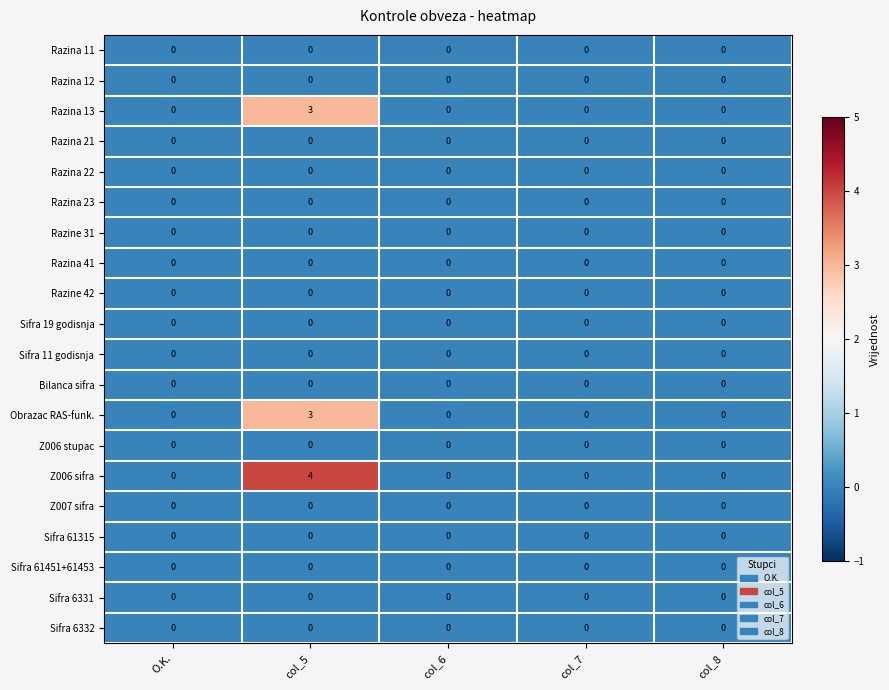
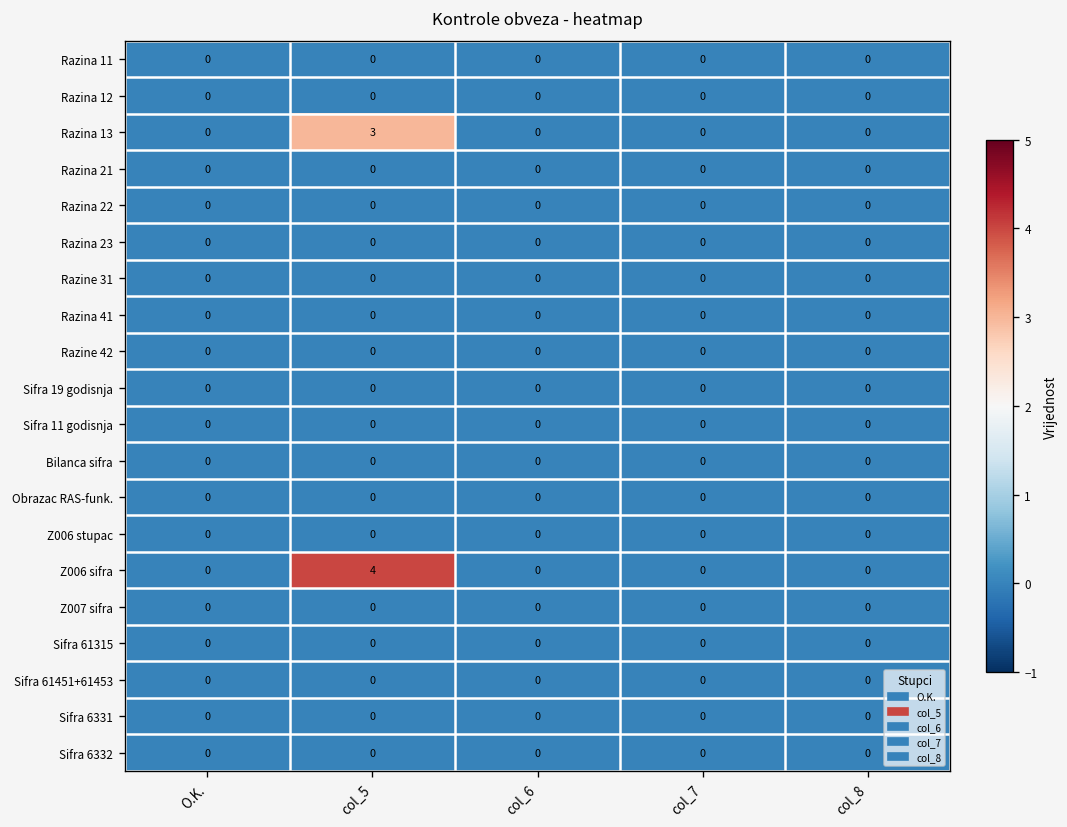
Obrazac RAS-funk., col_5: 3 -> 0
